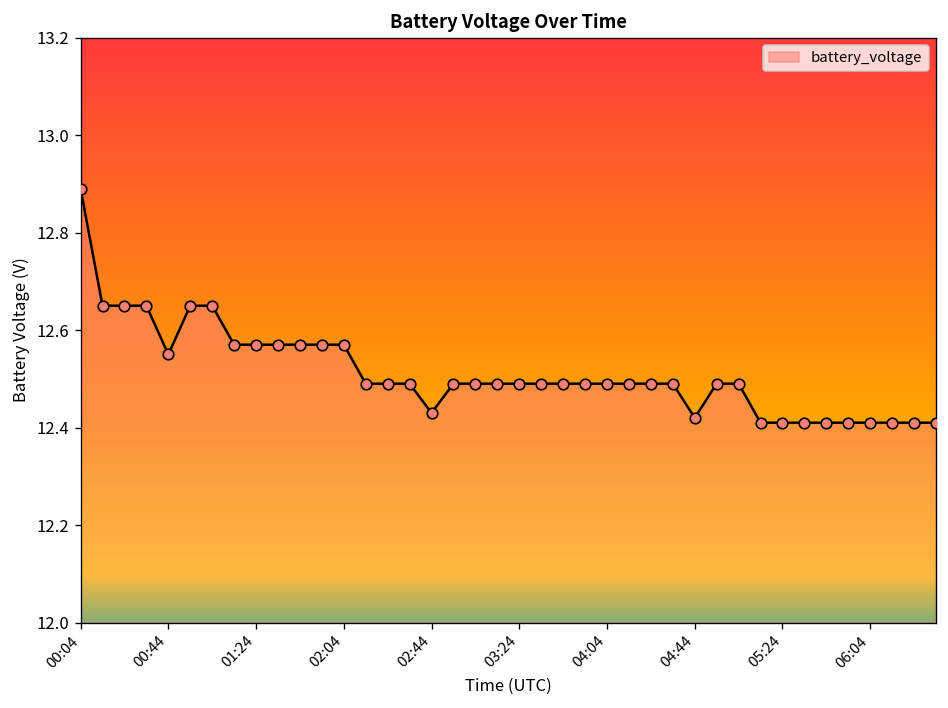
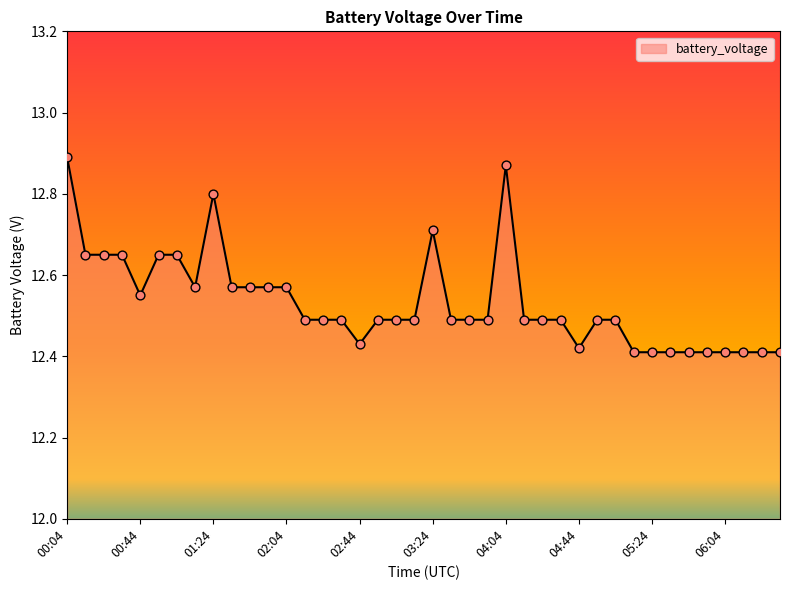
01:24: 12.57 -> 12.80
03:24: 12.49 -> 12.71
04:04: 12.49 -> 12.87
